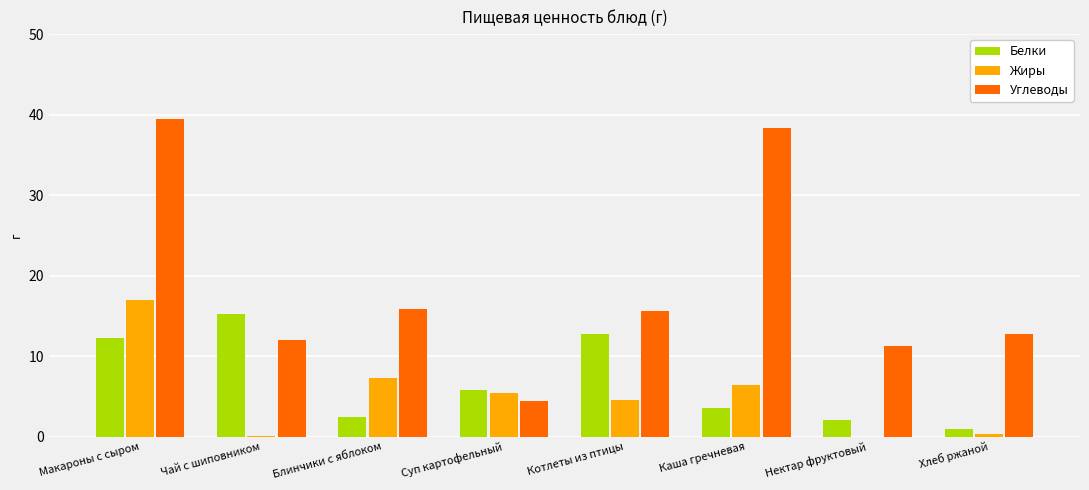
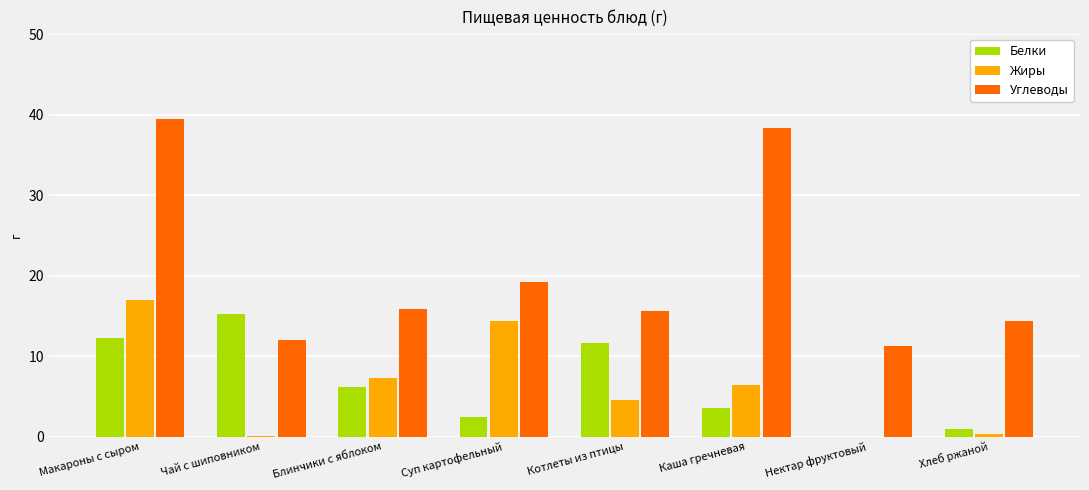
Белки, Блинчики с яблоком: 2 -> 6
Белки, Суп картофельный: 6 -> 2
Жиры, Суп картофельный: 5 -> 14
Углеводы, Суп картофельный: 4 -> 19
Белки, Котлеты из птицы: 13 -> 12
Белки, Нектар фруктовый: 2 -> 0
Углеводы, Хлеб ржаной: 13 -> 14
